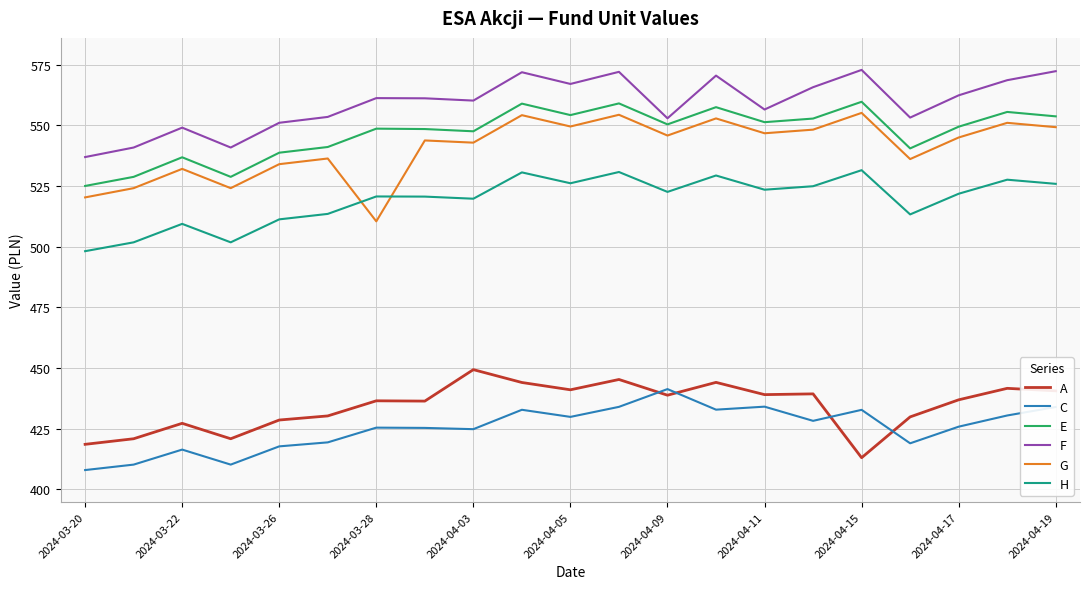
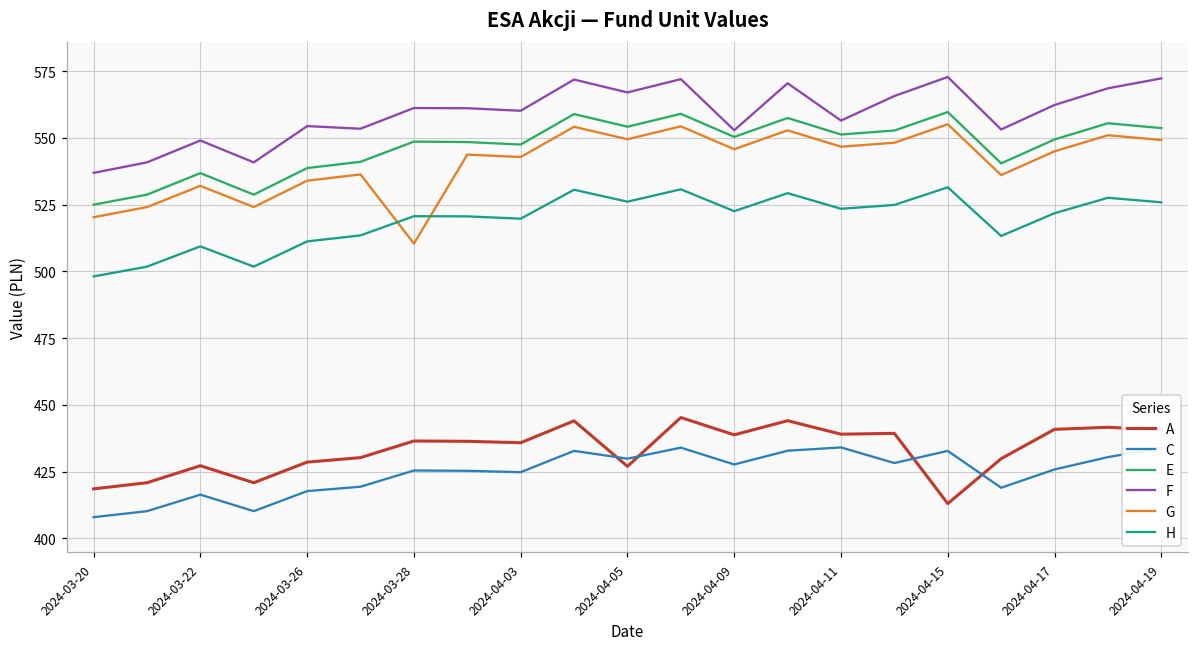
F, 2024-03-26: 551 -> 554
A, 2024-04-03: 449 -> 436
A, 2024-04-05: 441 -> 427
C, 2024-04-09: 441 -> 428
A, 2024-04-17: 437 -> 441
